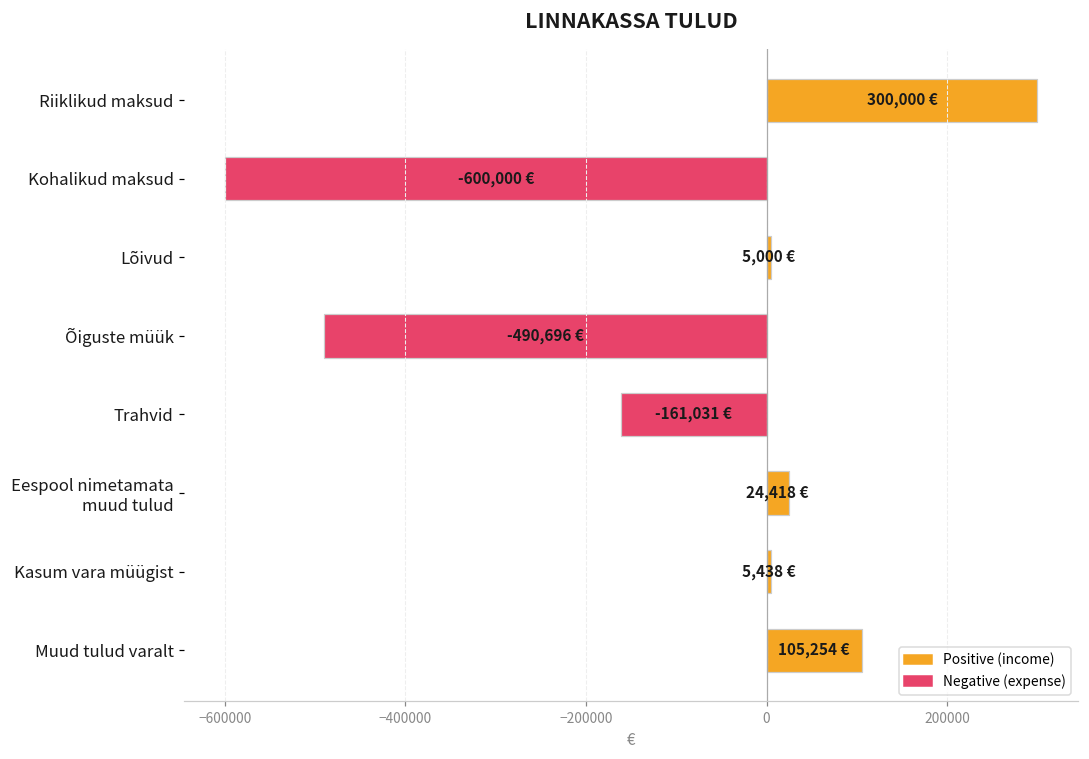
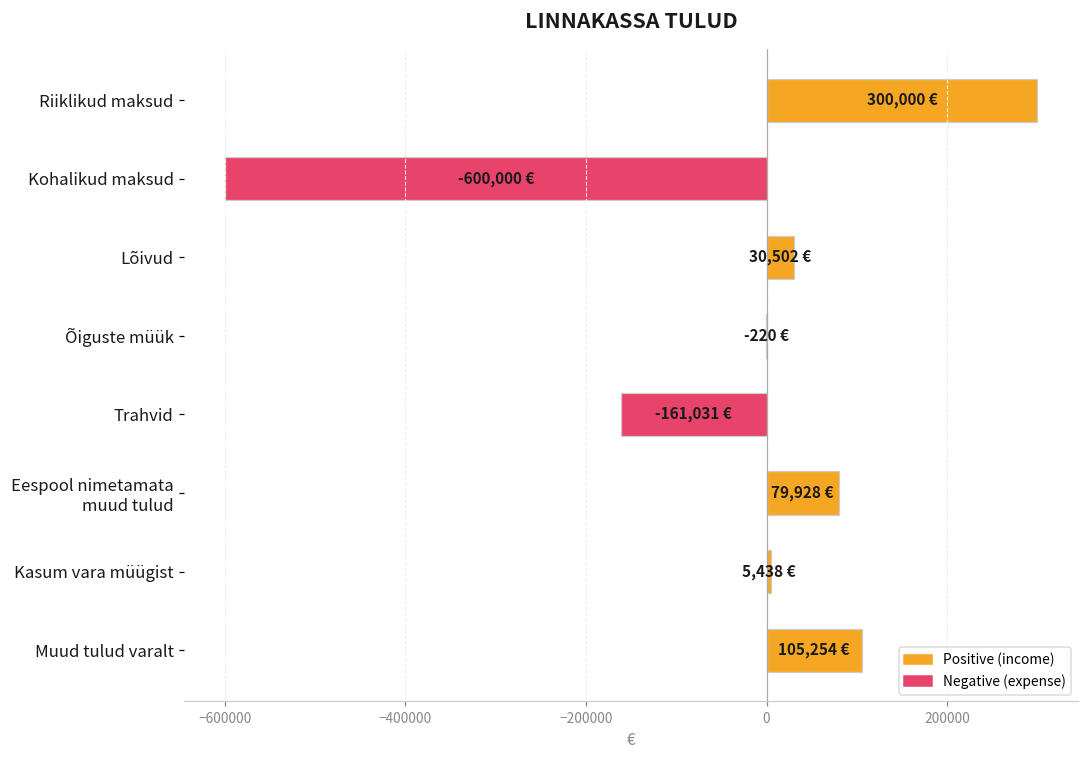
Lõivud: 5,000 -> 30,502
Õiguste müük: -490,696 -> -220
Eespool nimetamata muud tulud: 24,418 -> 79,928
